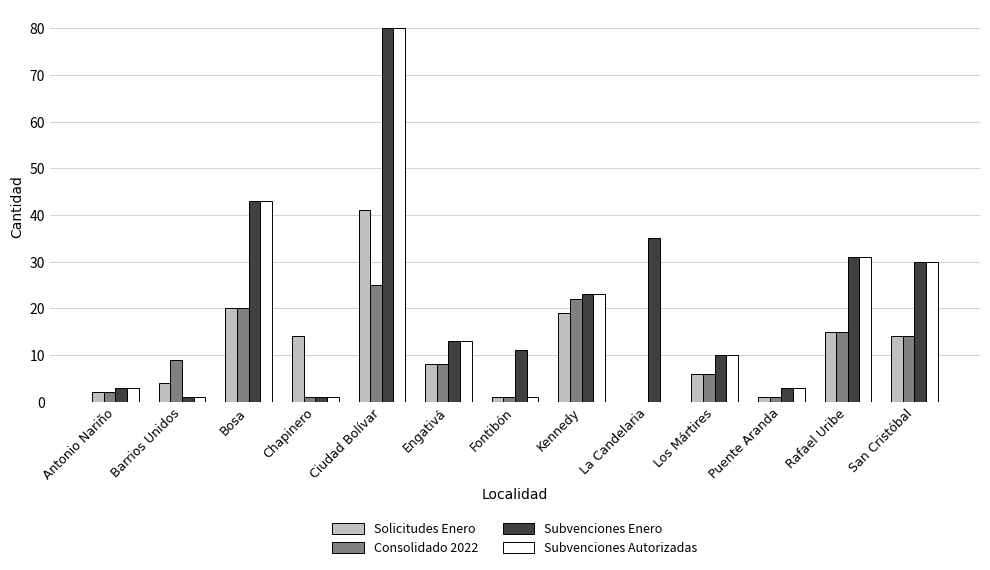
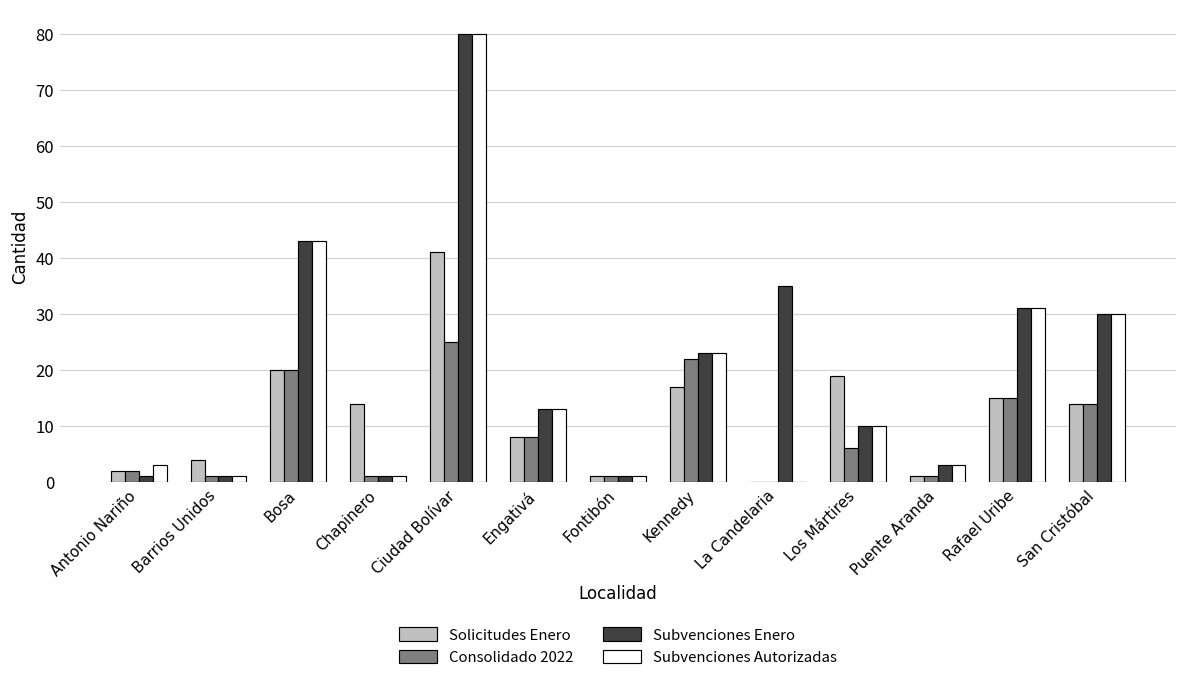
Subvenciones Enero, Antonio Nariño: 3 -> 1
Consolidado 2022, Barrios Unidos: 9 -> 1
Subvenciones Enero, Fontibón: 11 -> 1
Solicitudes Enero, Kennedy: 19 -> 17
Solicitudes Enero, Los Mártires: 6 -> 19
